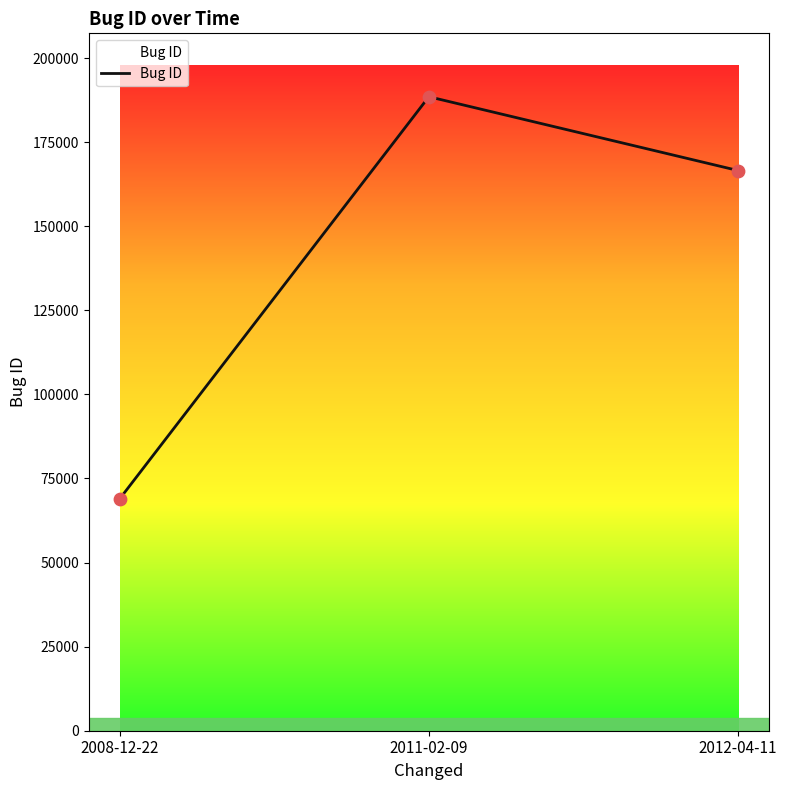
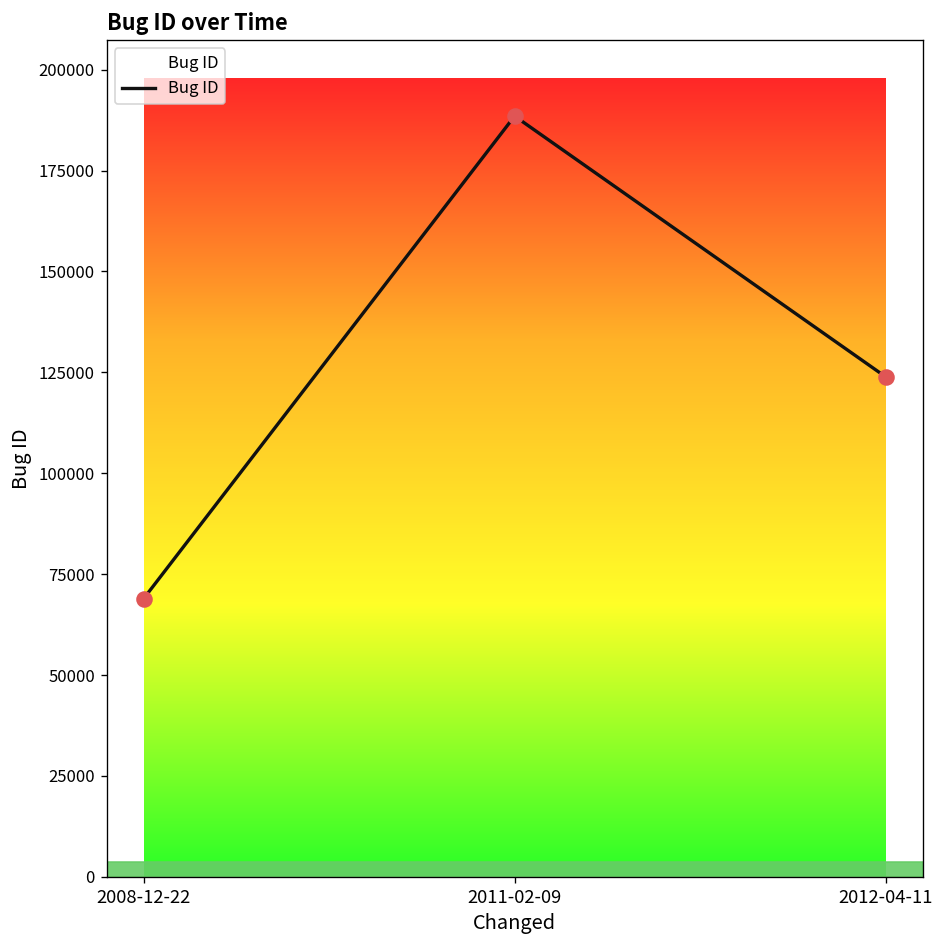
2012-04-11: 167000 -> 124000
